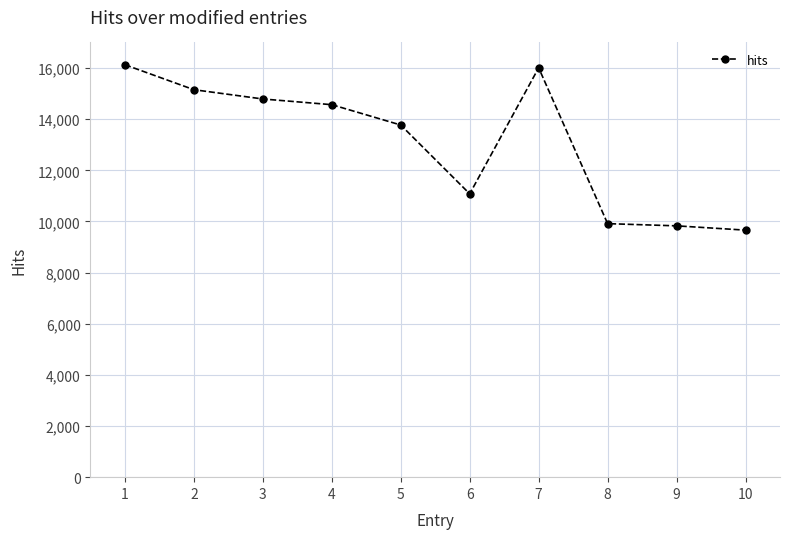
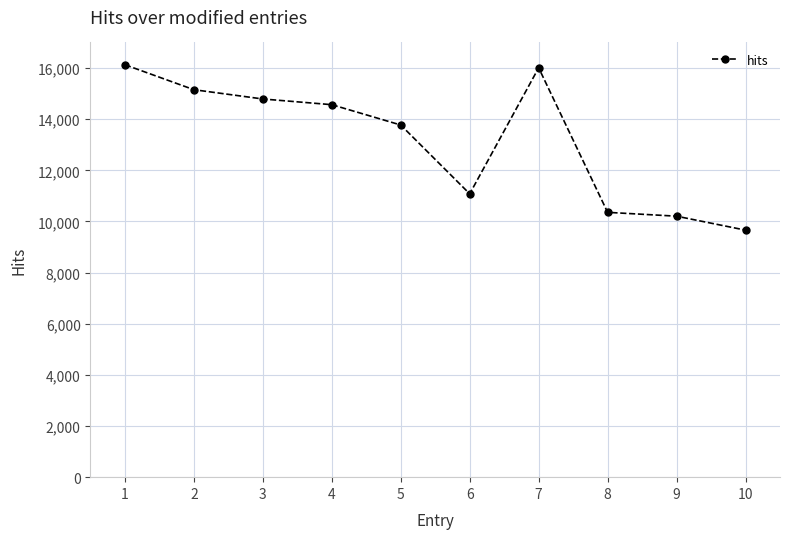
8: 9,900 -> 10,400
9: 9,800 -> 10,200
